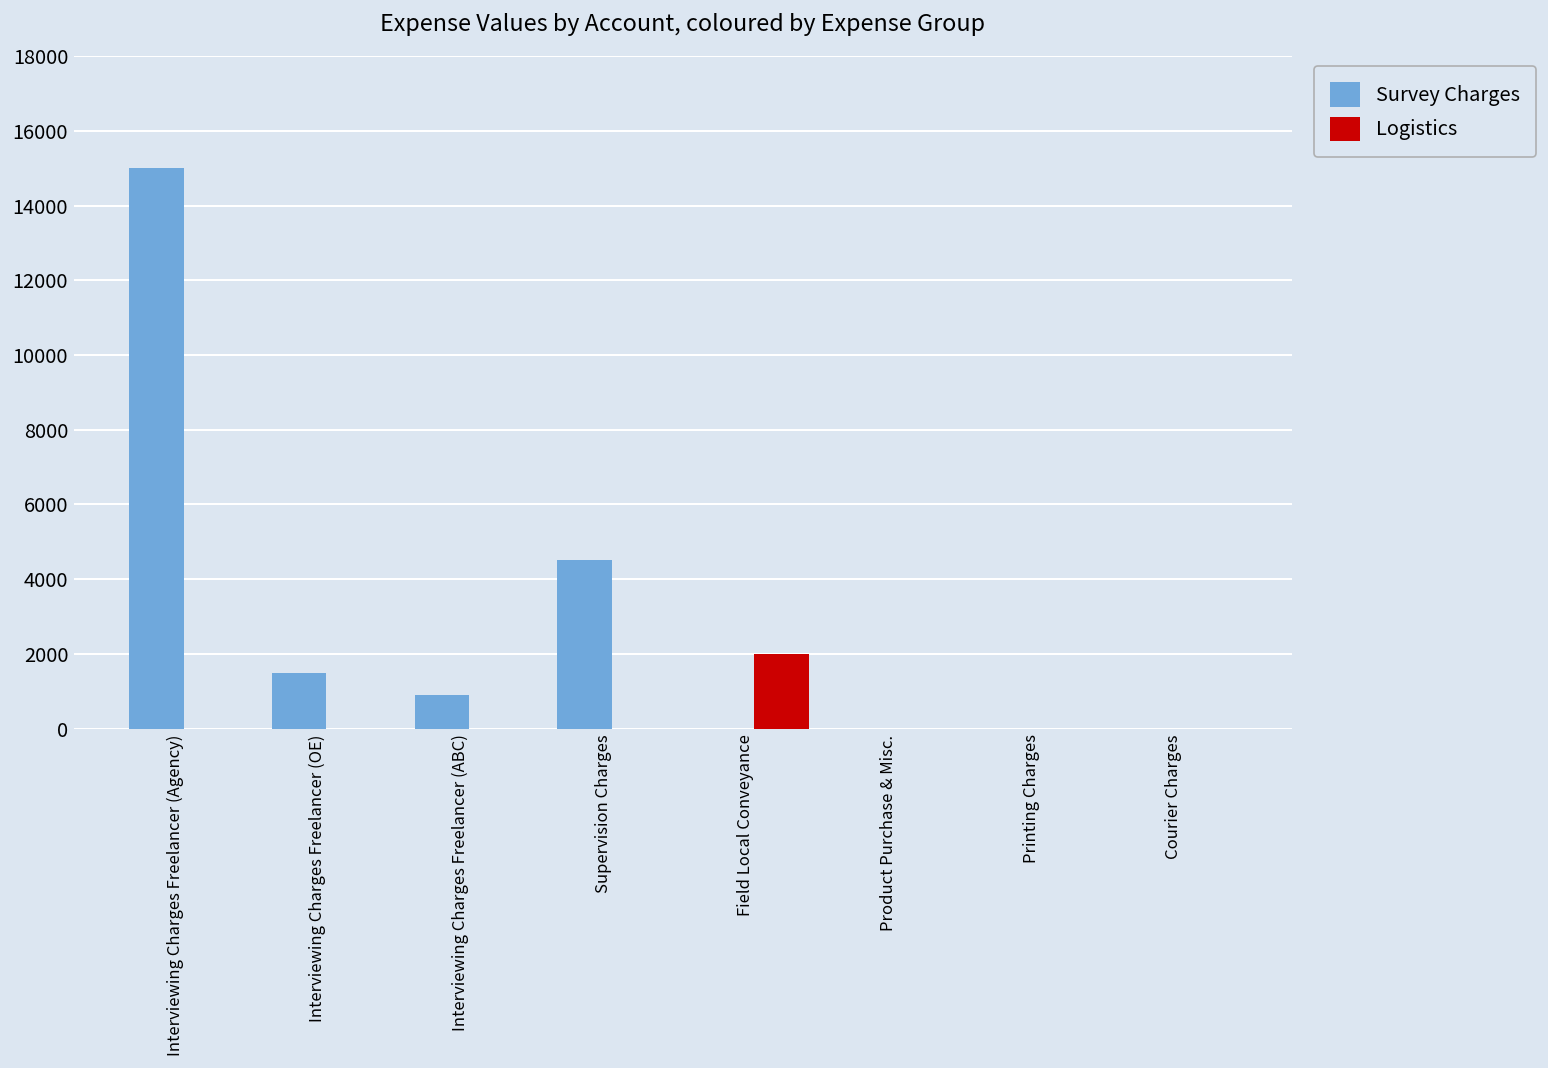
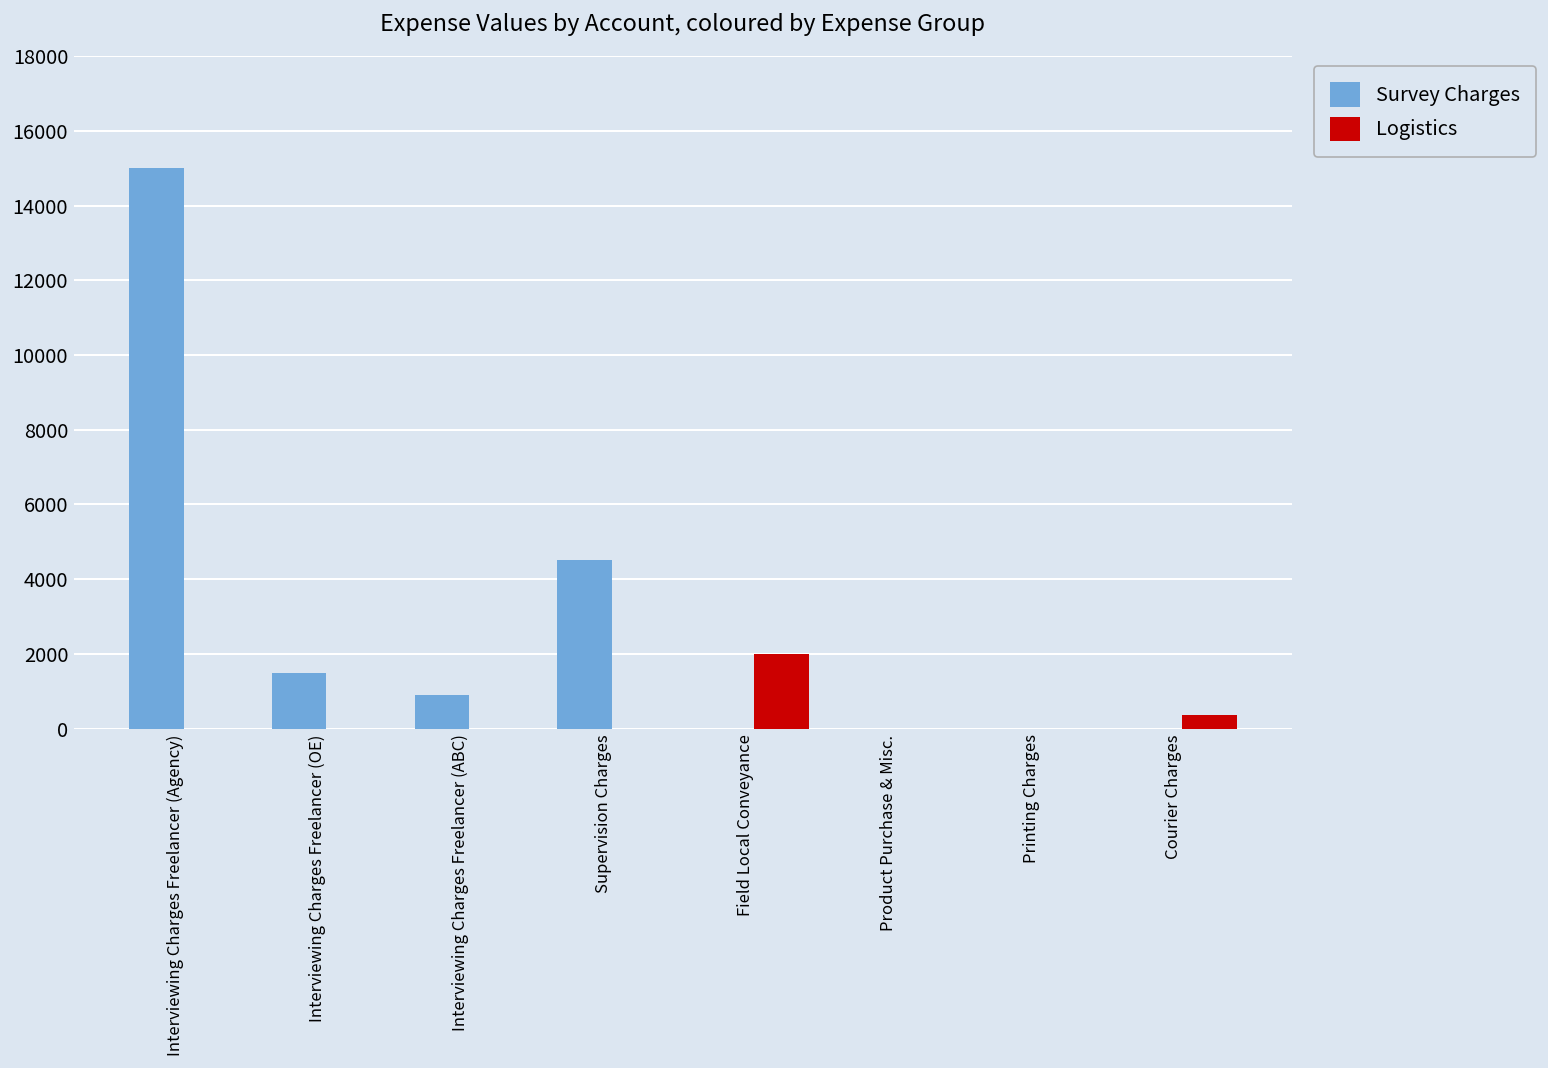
Logistics, Courier Charges: 0 -> 400
